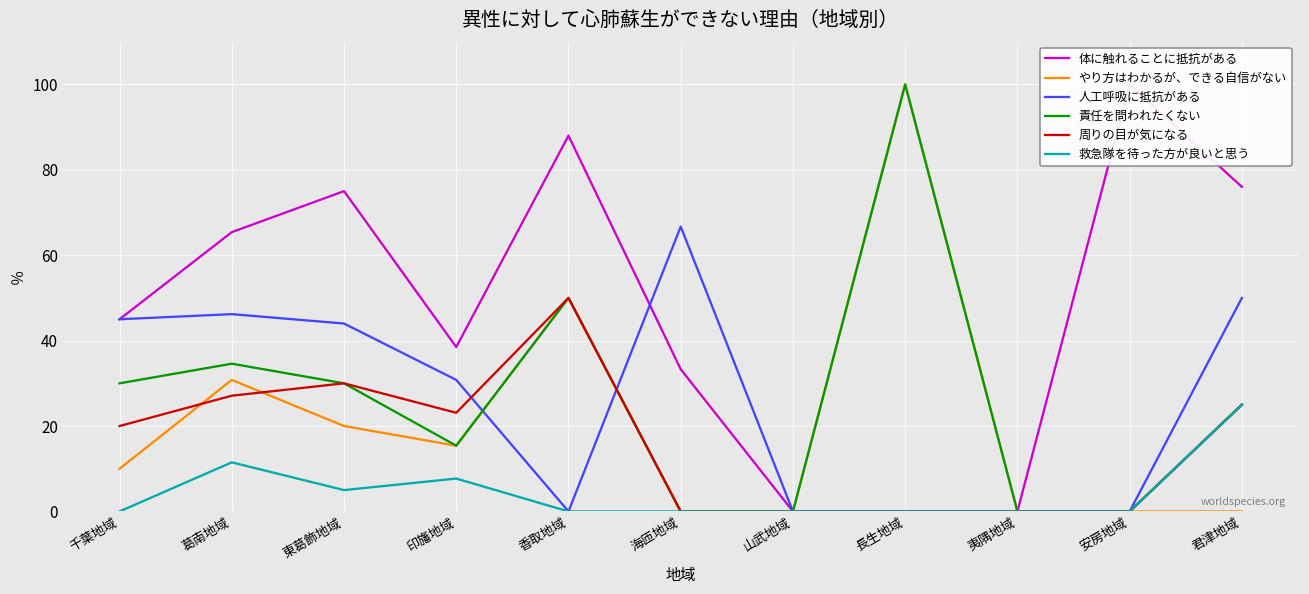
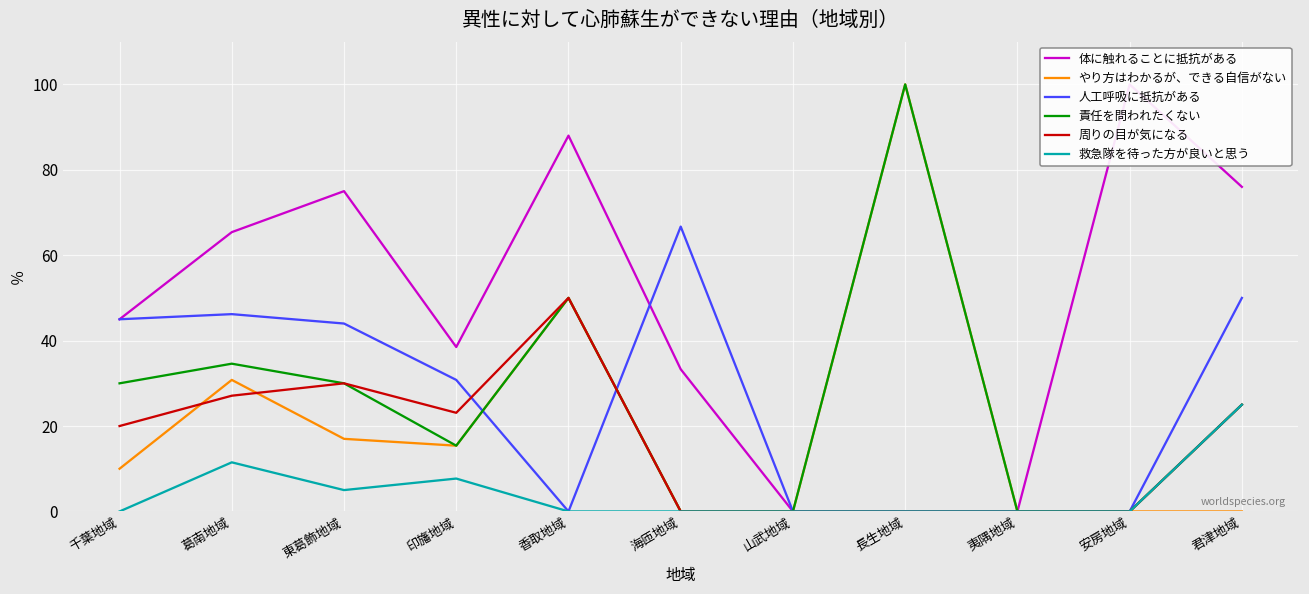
やり方はわかるが、できる自信がない, 東葛飾地域: 20 -> 17
